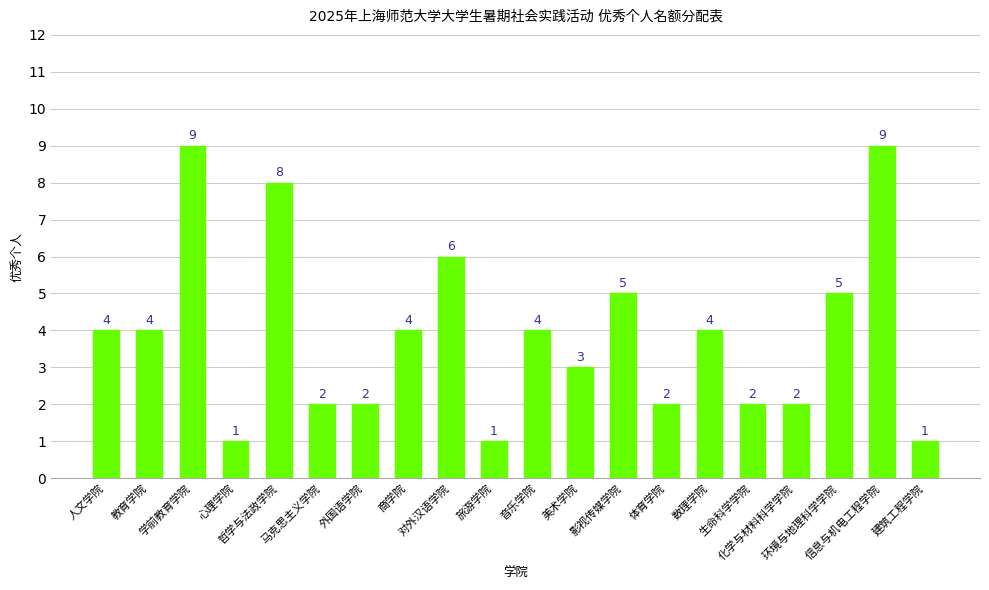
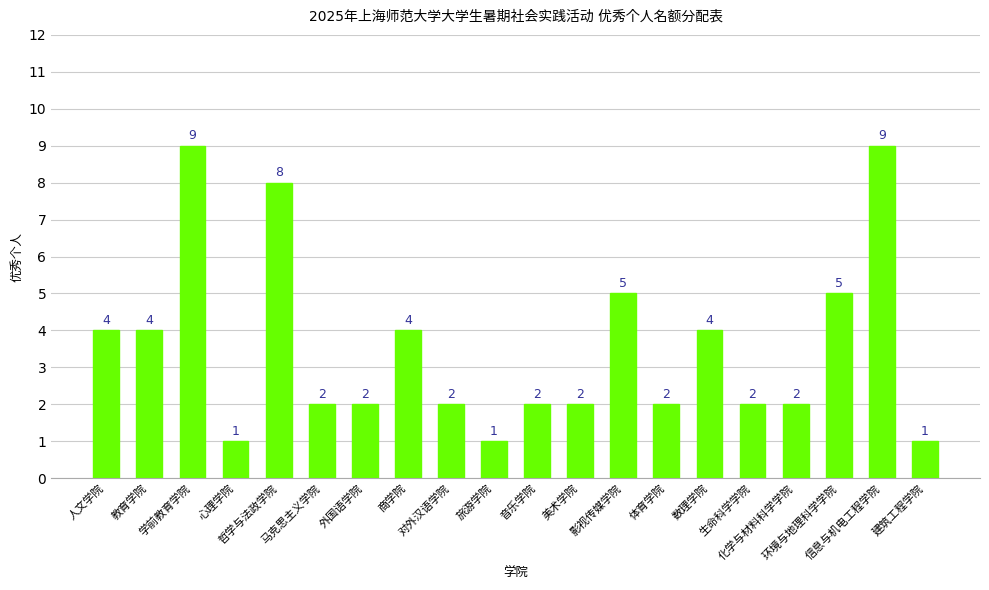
对外汉语学院: 6 -> 2
音乐学院: 4 -> 2
美术学院: 3 -> 2
